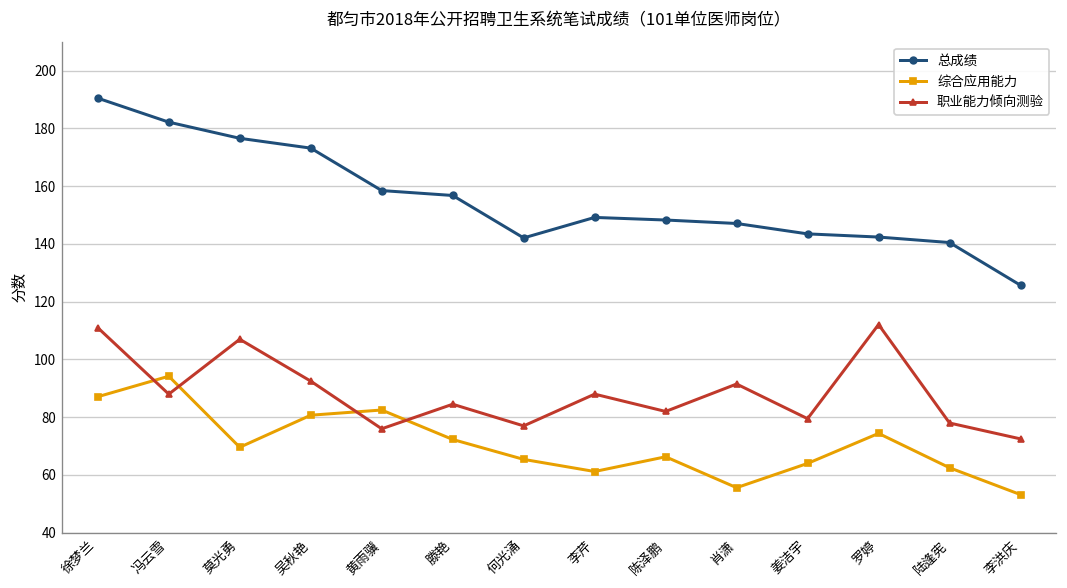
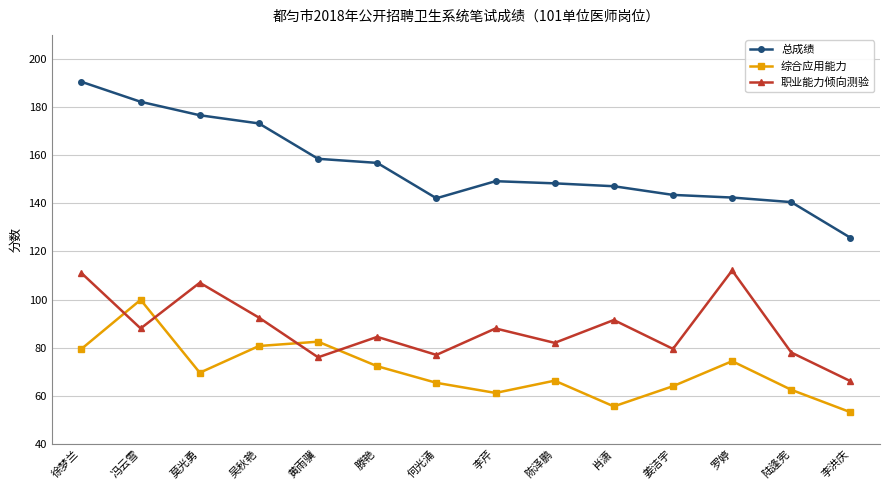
综合应用能力, 徐梦兰: 87 -> 80
综合应用能力, 冯云雪: 94 -> 100
职业能力倾向测验, 李洪庆: 73 -> 66
